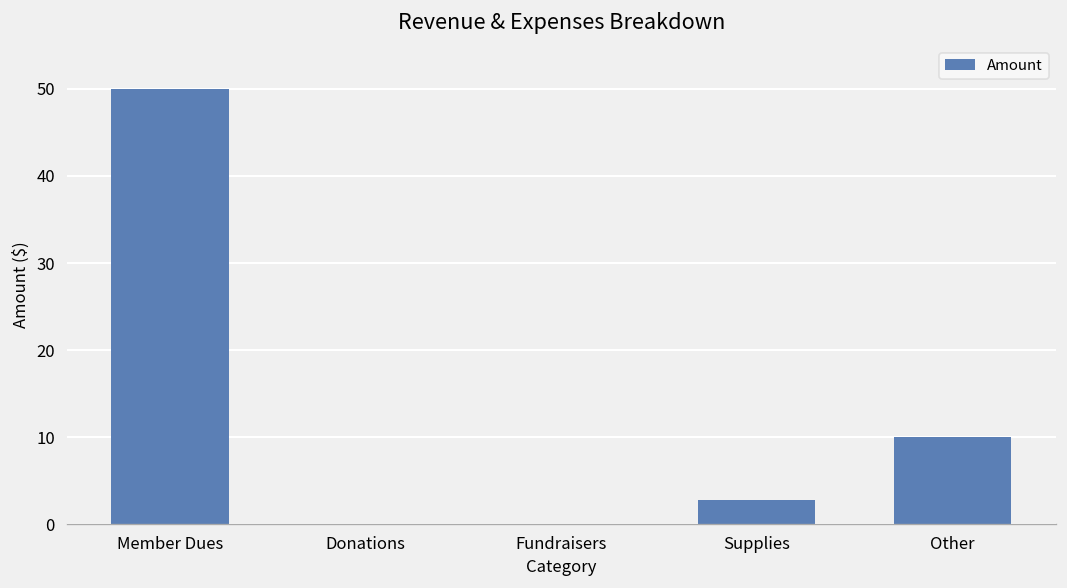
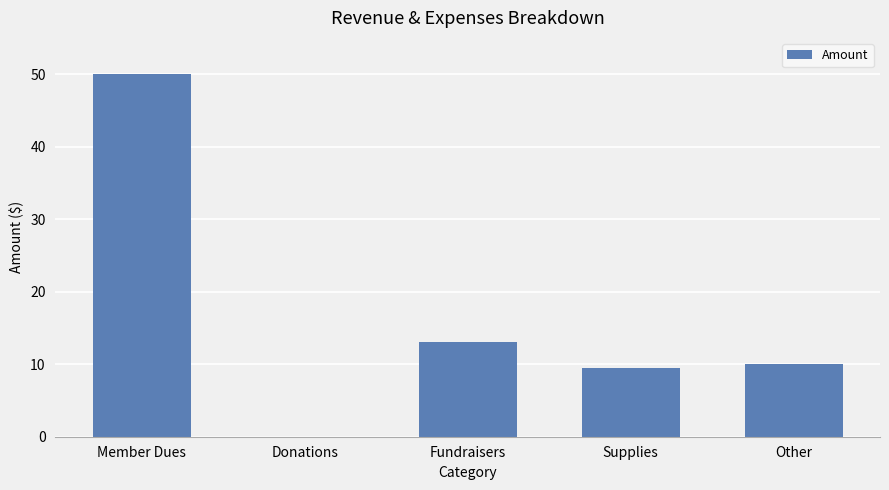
Fundraisers: 0 -> 13
Supplies: 3 -> 9
